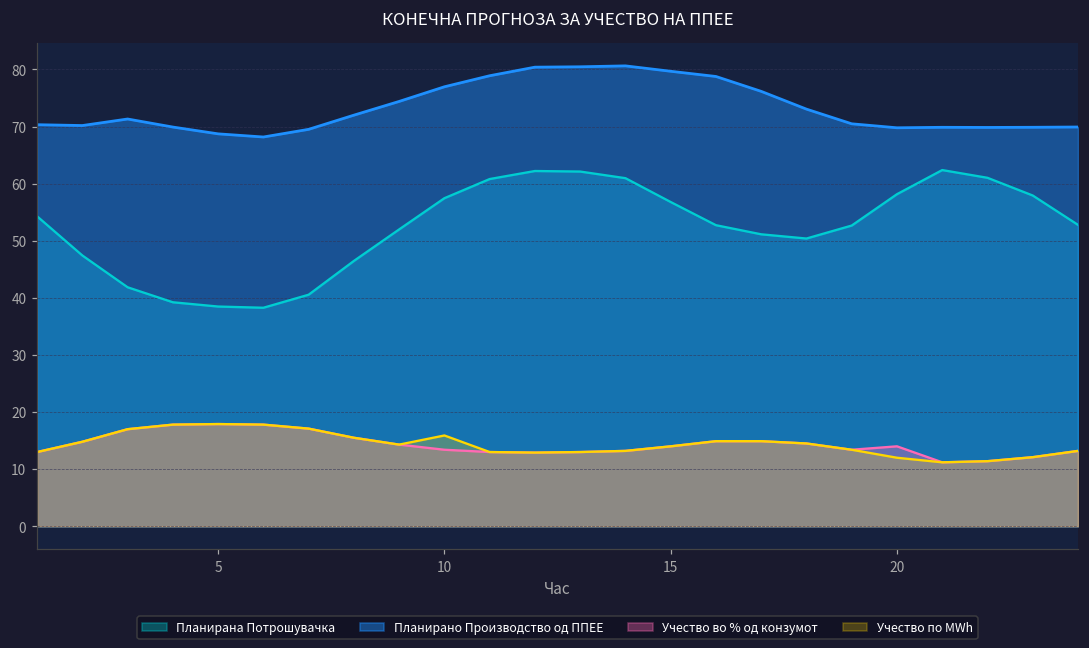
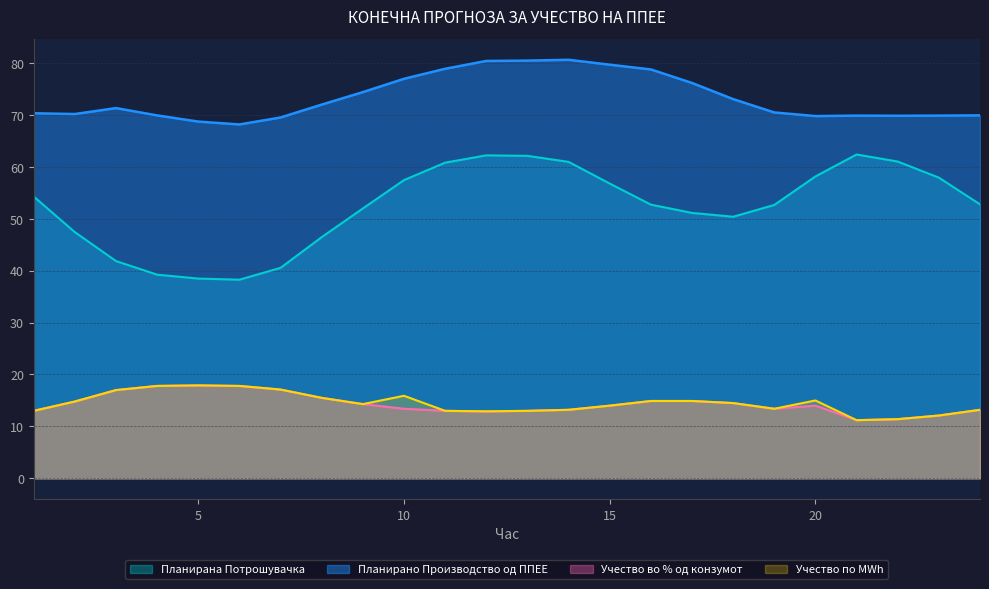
Учество по MWh, 20: 12 -> 15
